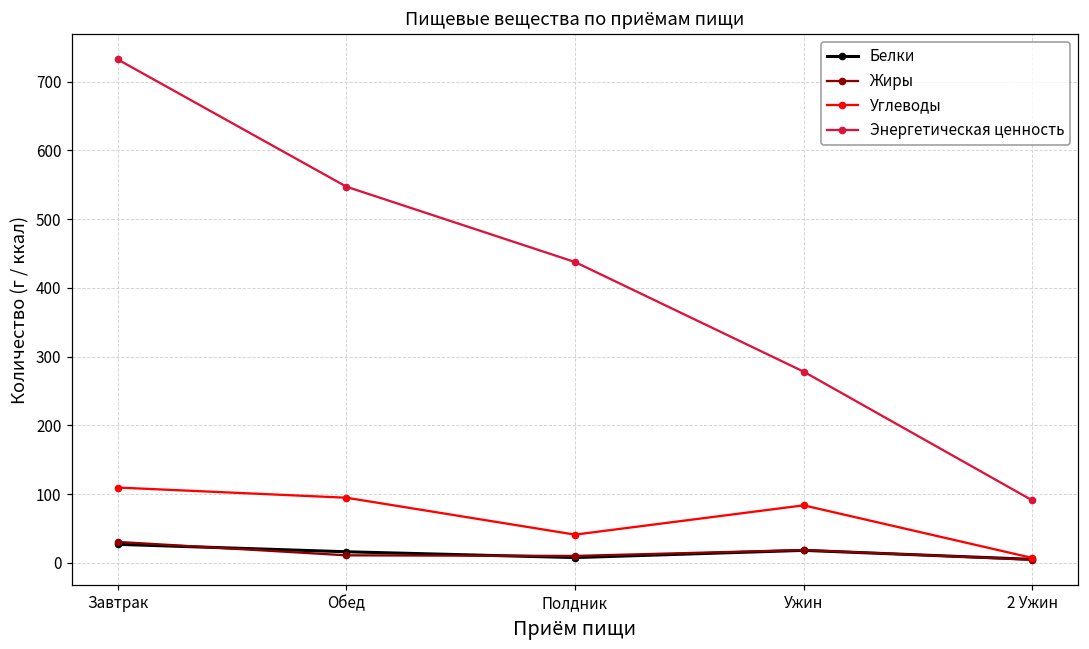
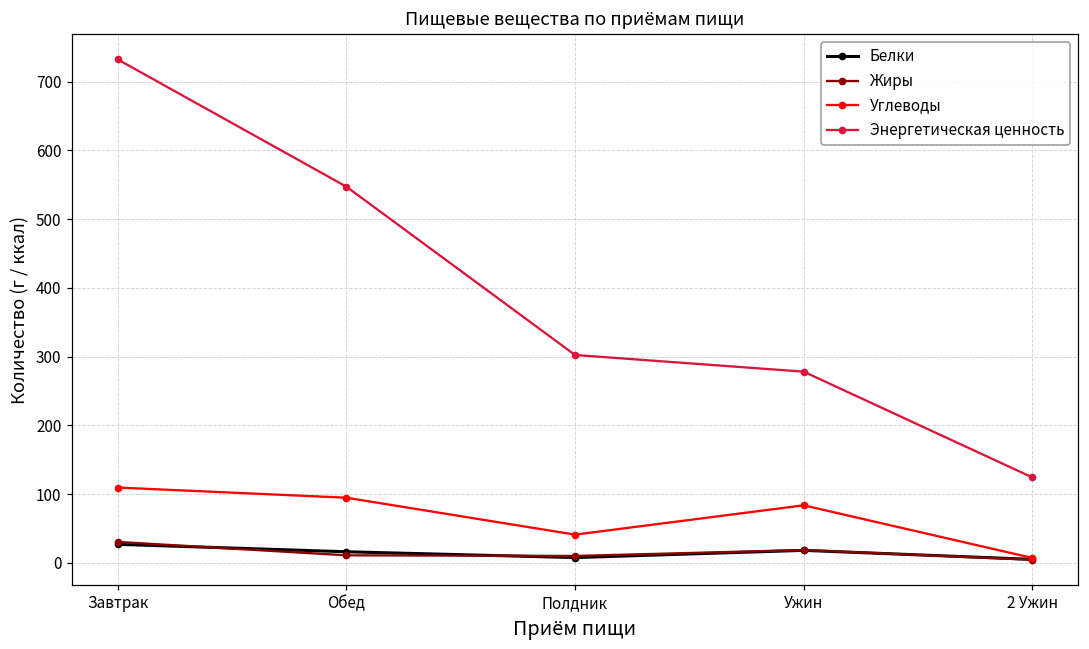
Энергетическая ценность, Полдник: 440 -> 300
Энергетическая ценность, 2 Ужин: 90 -> 120
